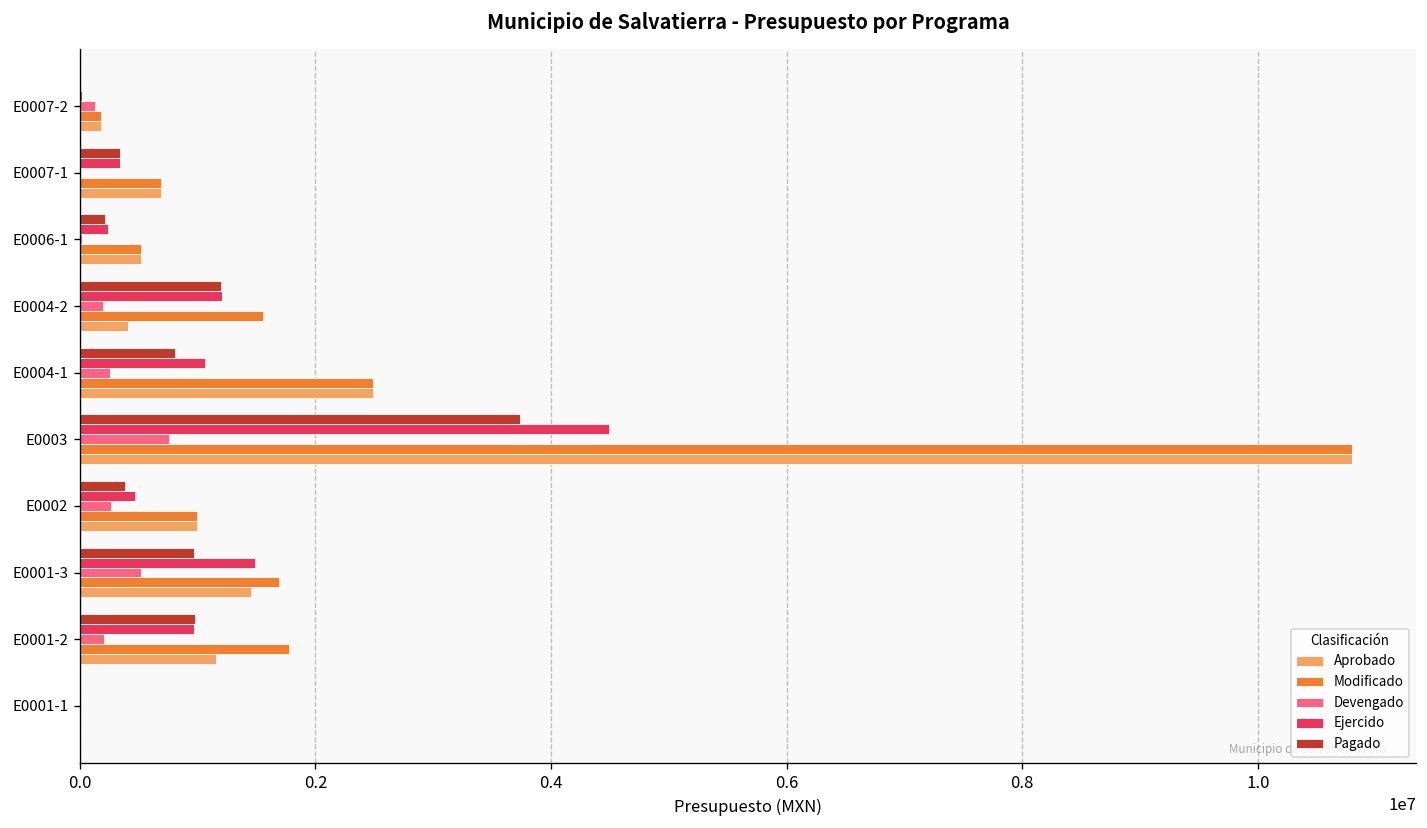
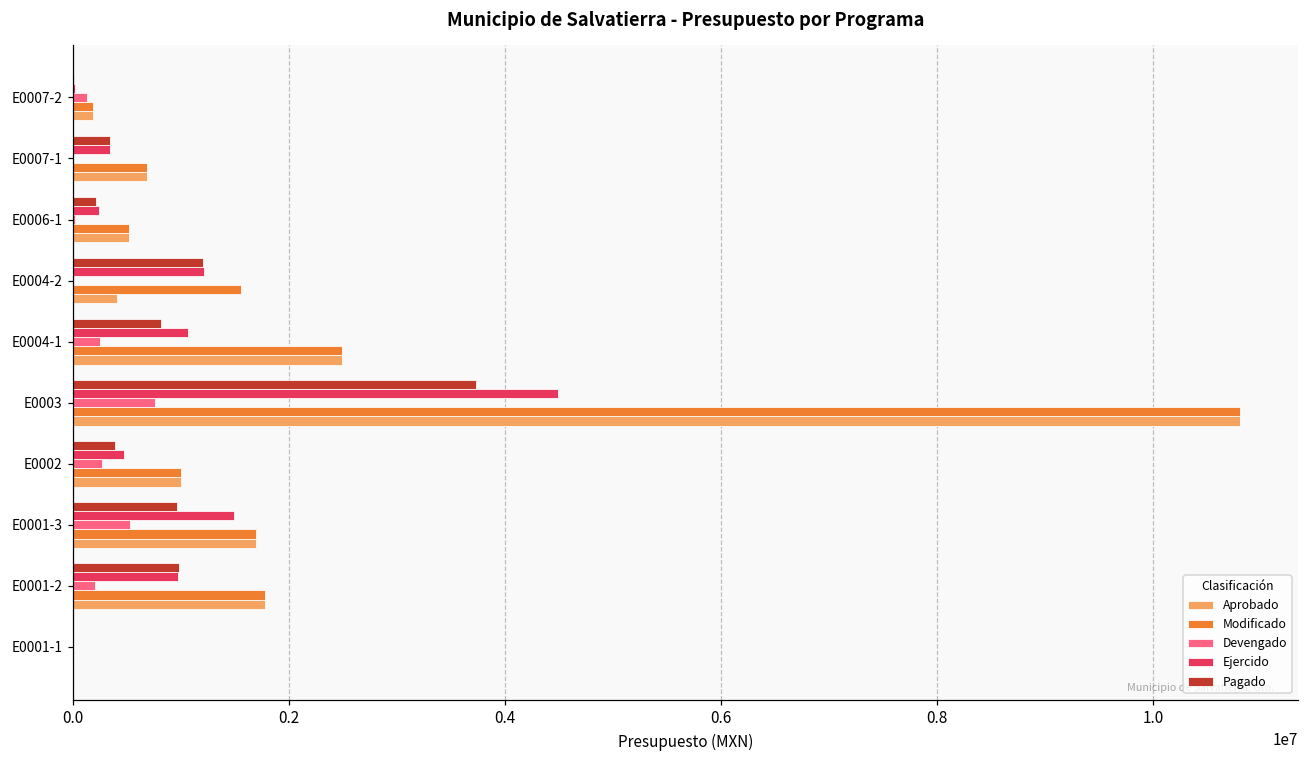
Devengado, E0004-2: 200000 -> 0
Aprobado, E0001-3: 1500000 -> 1700000
Aprobado, E0001-2: 1200000 -> 1800000
